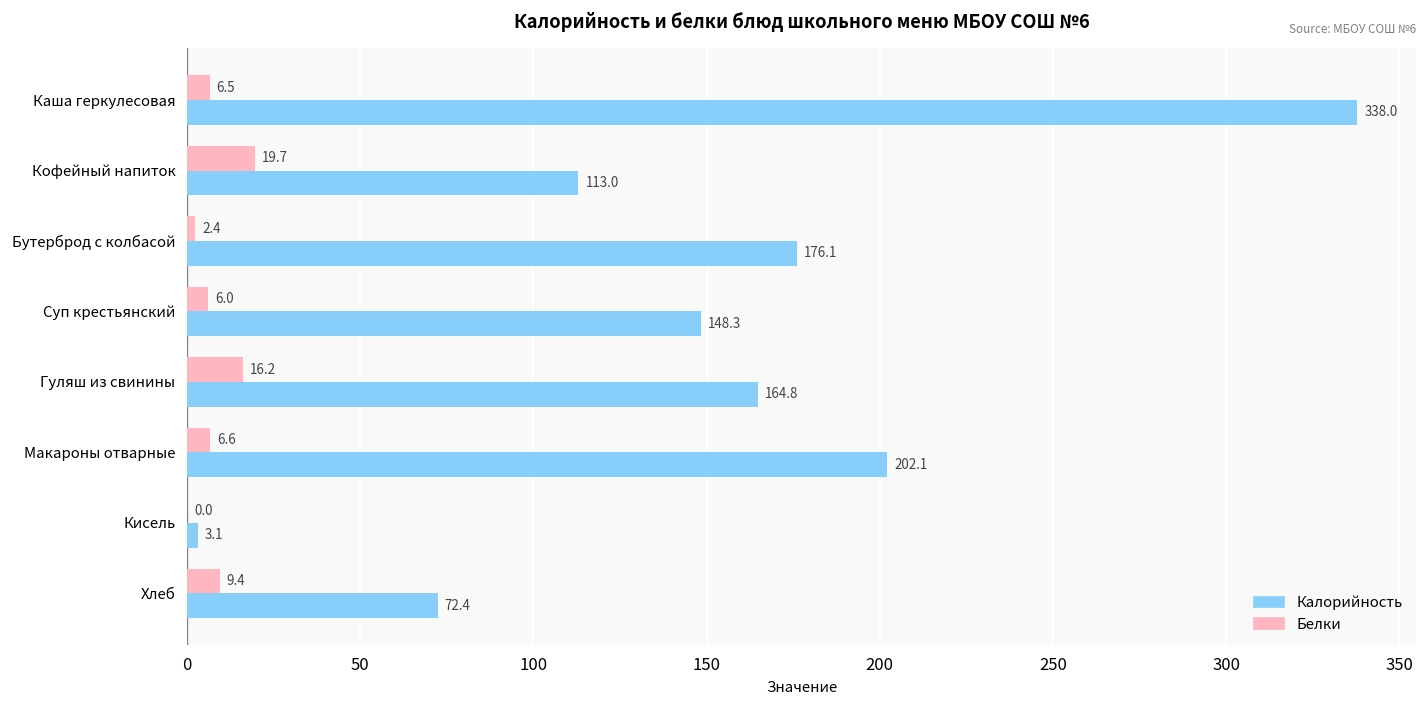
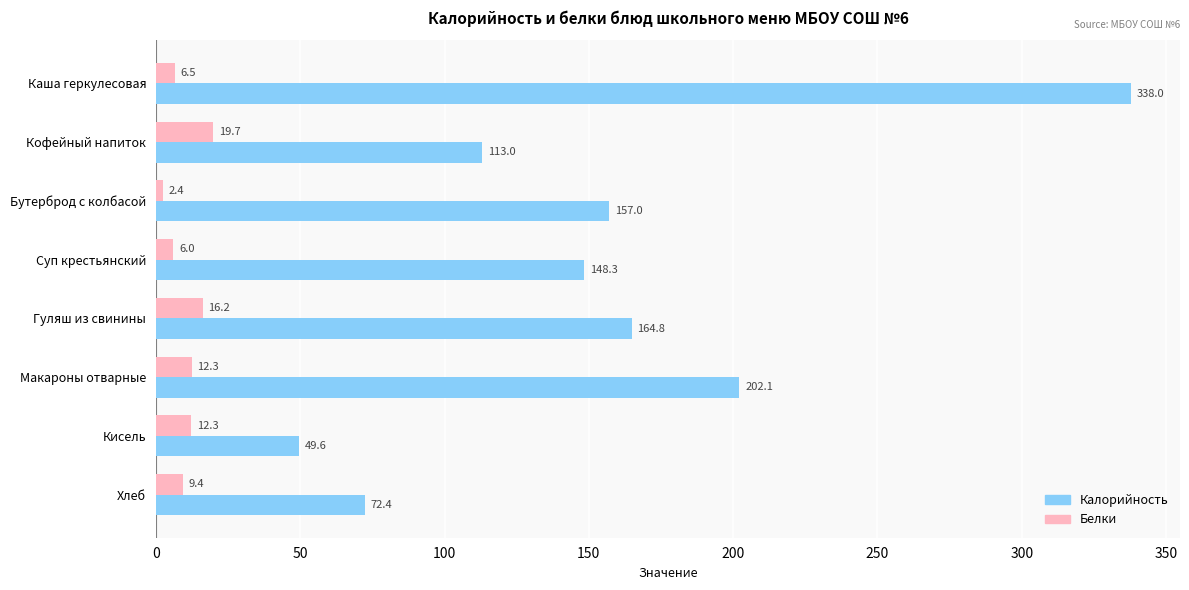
Калорийность, Бутерброд с колбасой: 176.1 -> 157.0
Белки, Макароны отварные: 6.6 -> 12.3
Белки, Кисель: 0.0 -> 12.3
Калорийность, Кисель: 3.1 -> 49.6
